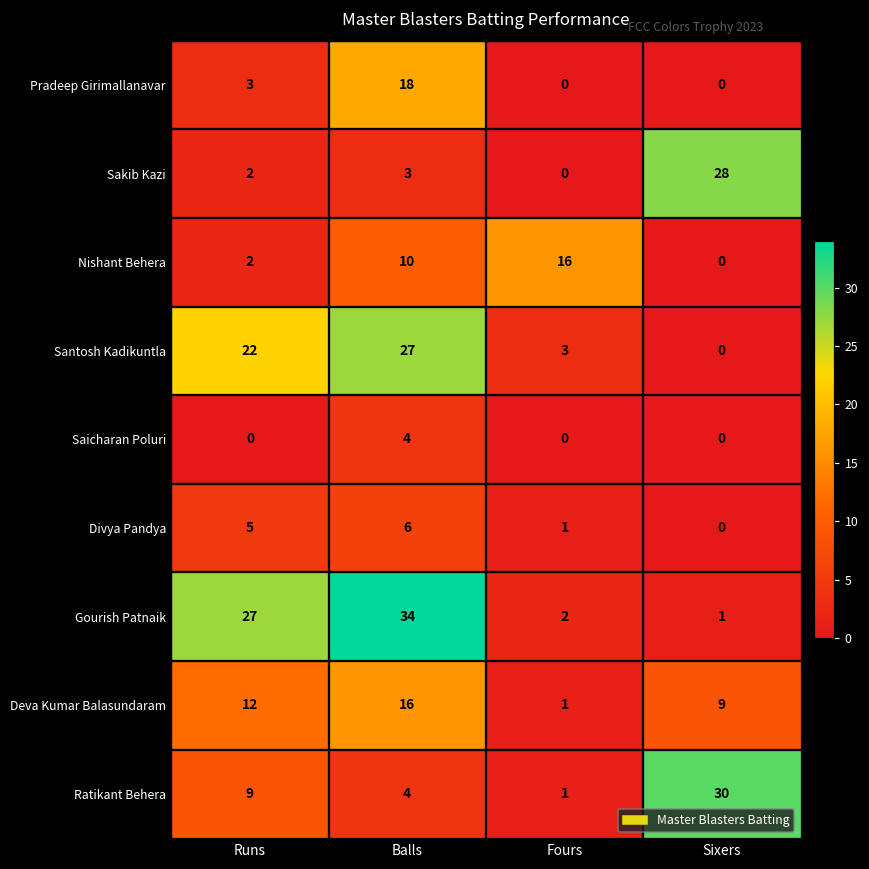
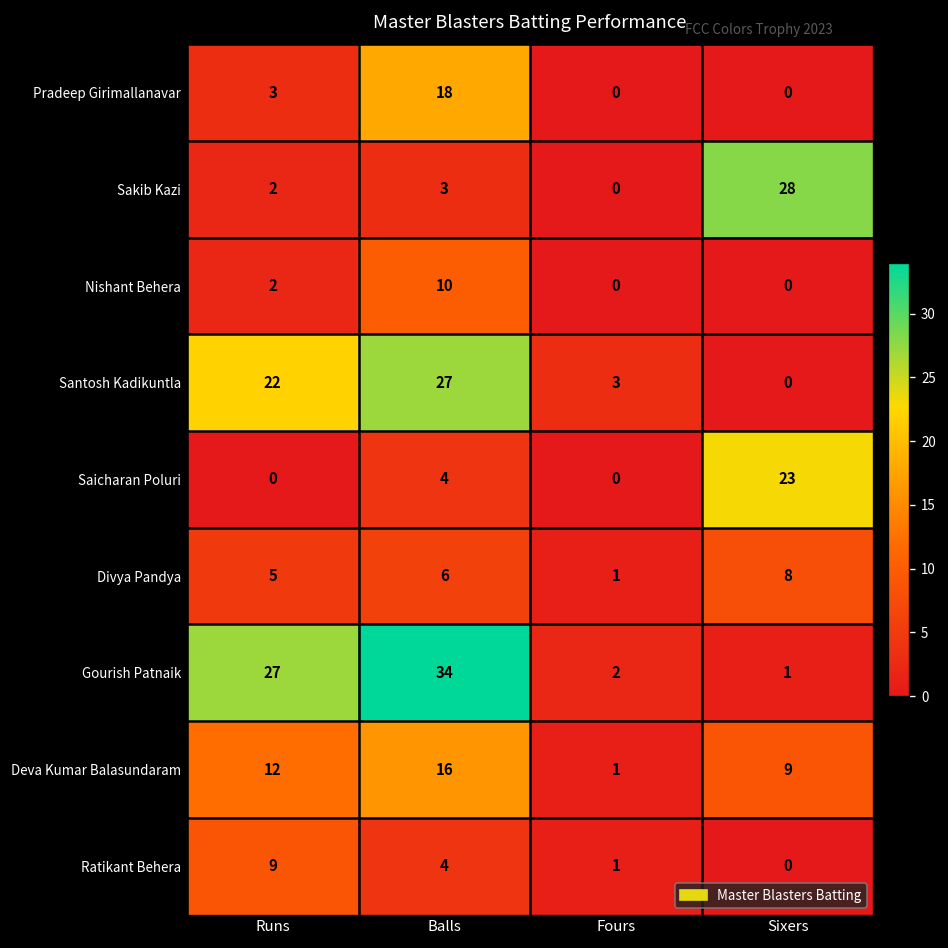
Nishant Behera, Fours: 16 -> 0
Saicharan Poluri, Sixers: 0 -> 23
Divya Pandya, Sixers: 0 -> 8
Ratikant Behera, Sixers: 30 -> 0
